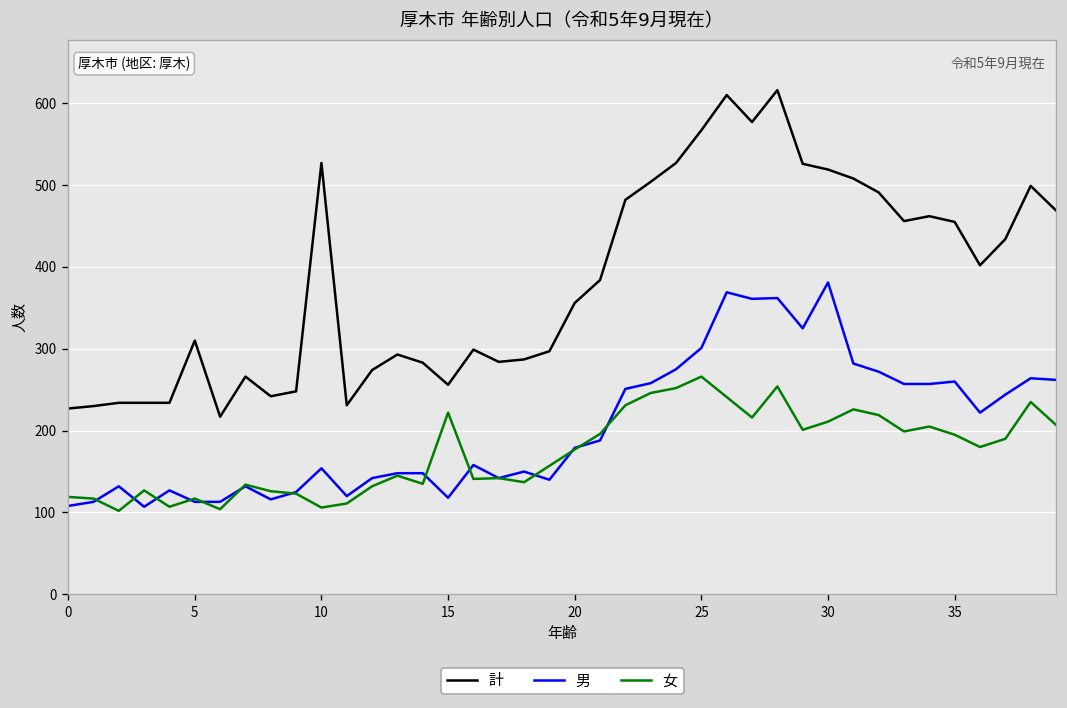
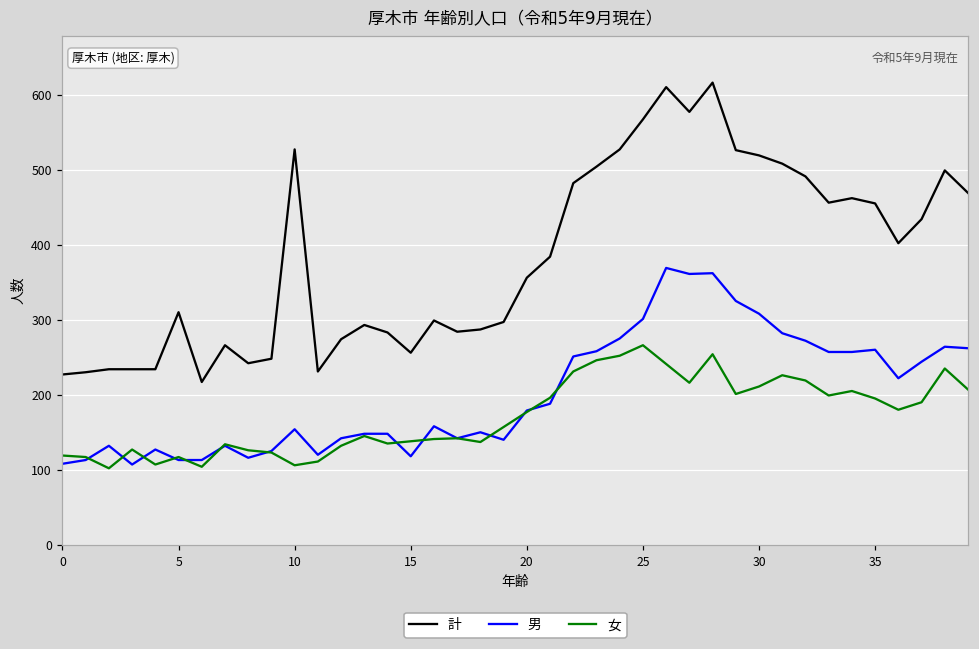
女, 15: 220 -> 140
男, 30: 380 -> 310
